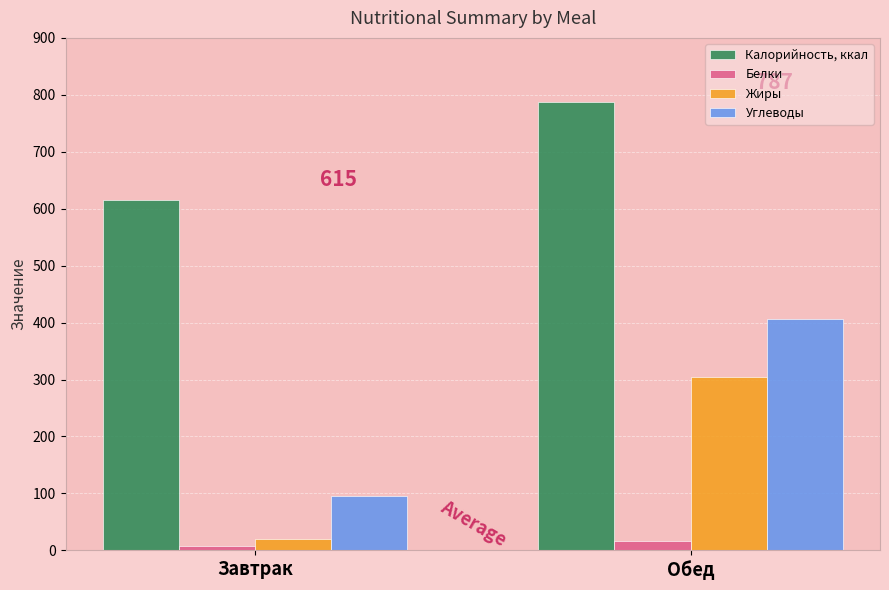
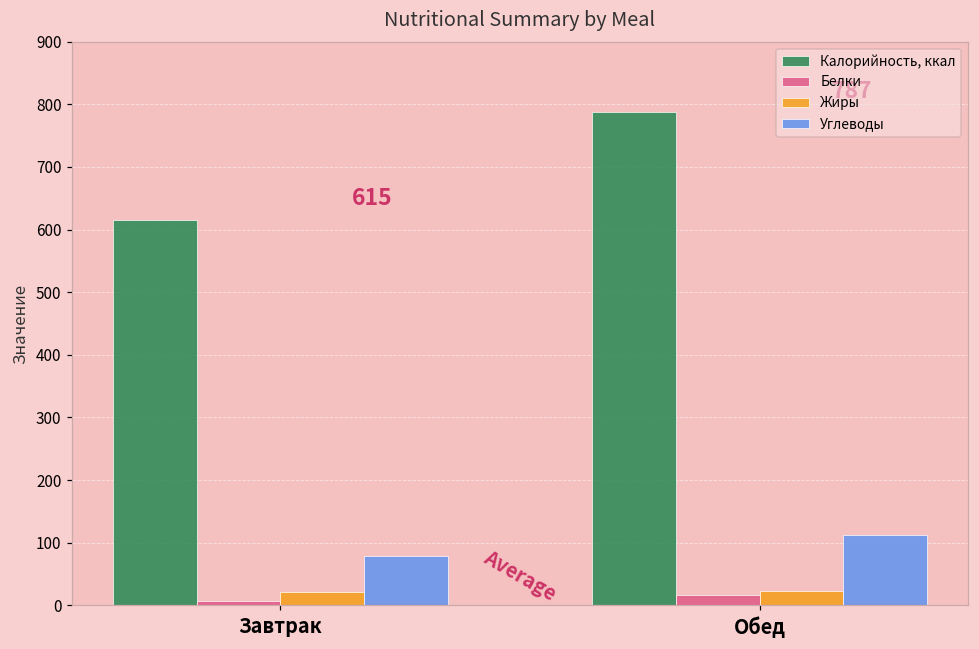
Углеводы, Завтрак: 100 -> 80
Жиры, Обед: 300 -> 20
Углеводы, Обед: 410 -> 110
